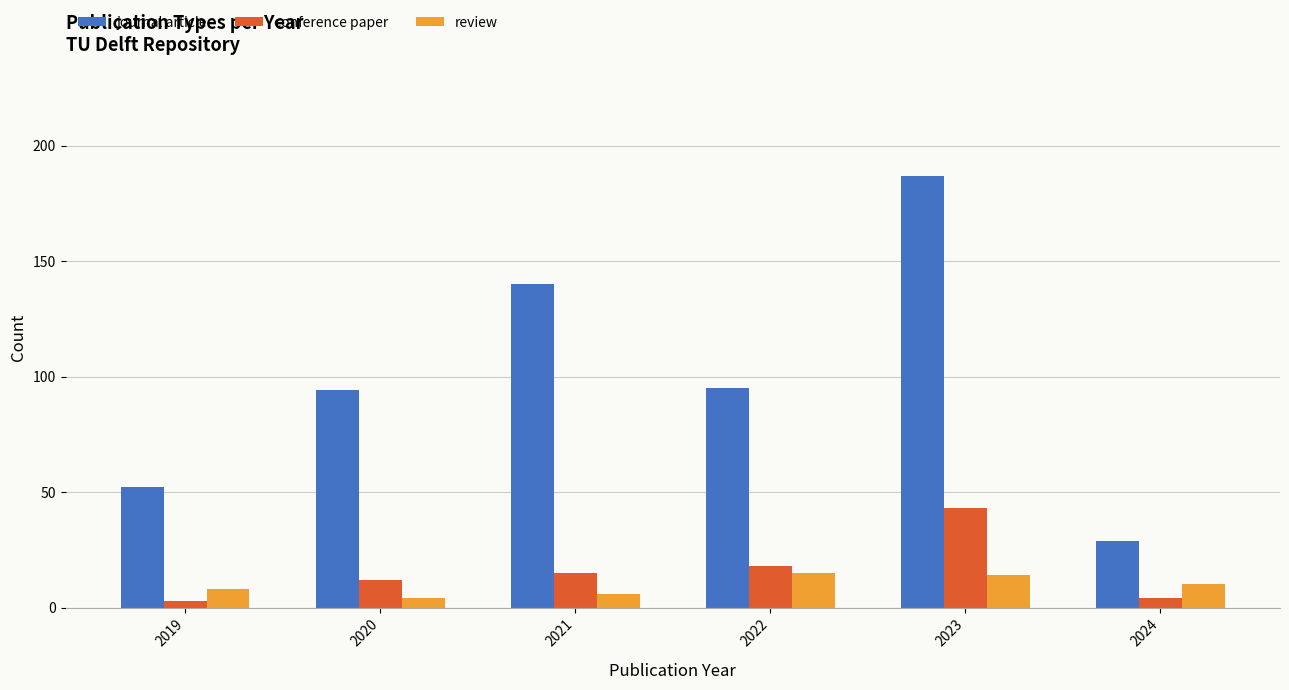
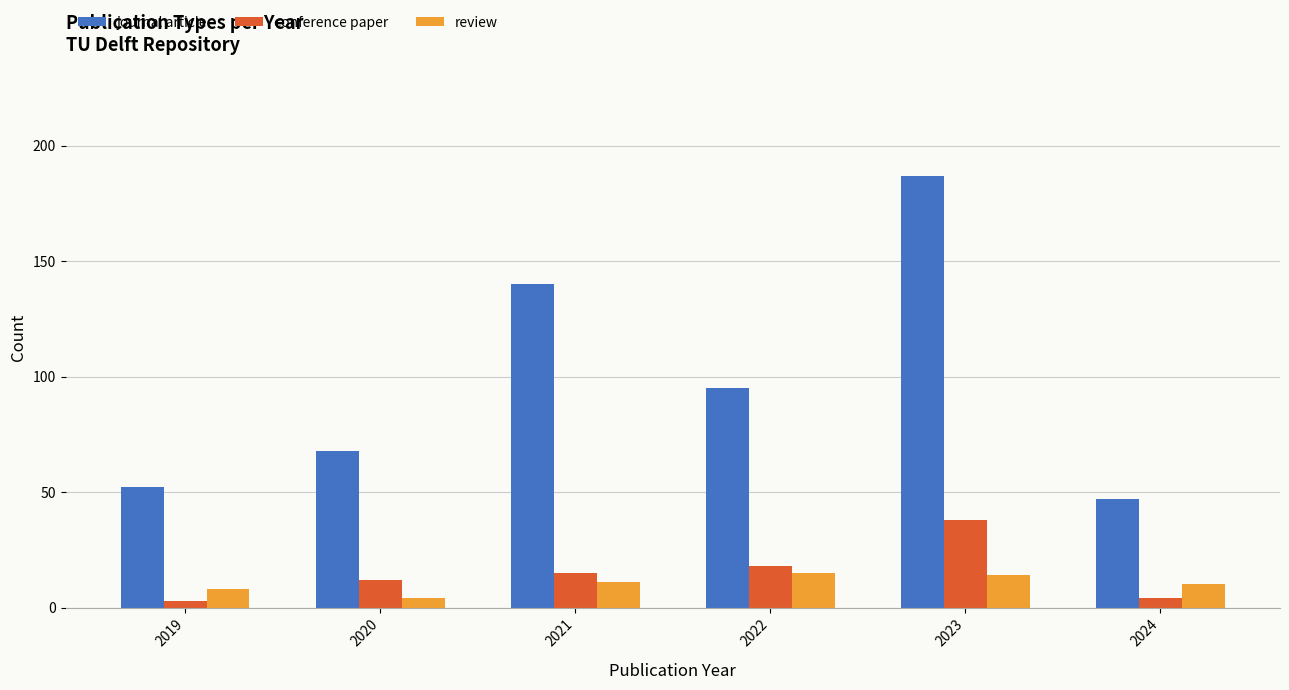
journal article, 2020: 94 -> 68
review, 2021: 6 -> 11
conference paper, 2023: 43 -> 38
journal article, 2024: 29 -> 47
